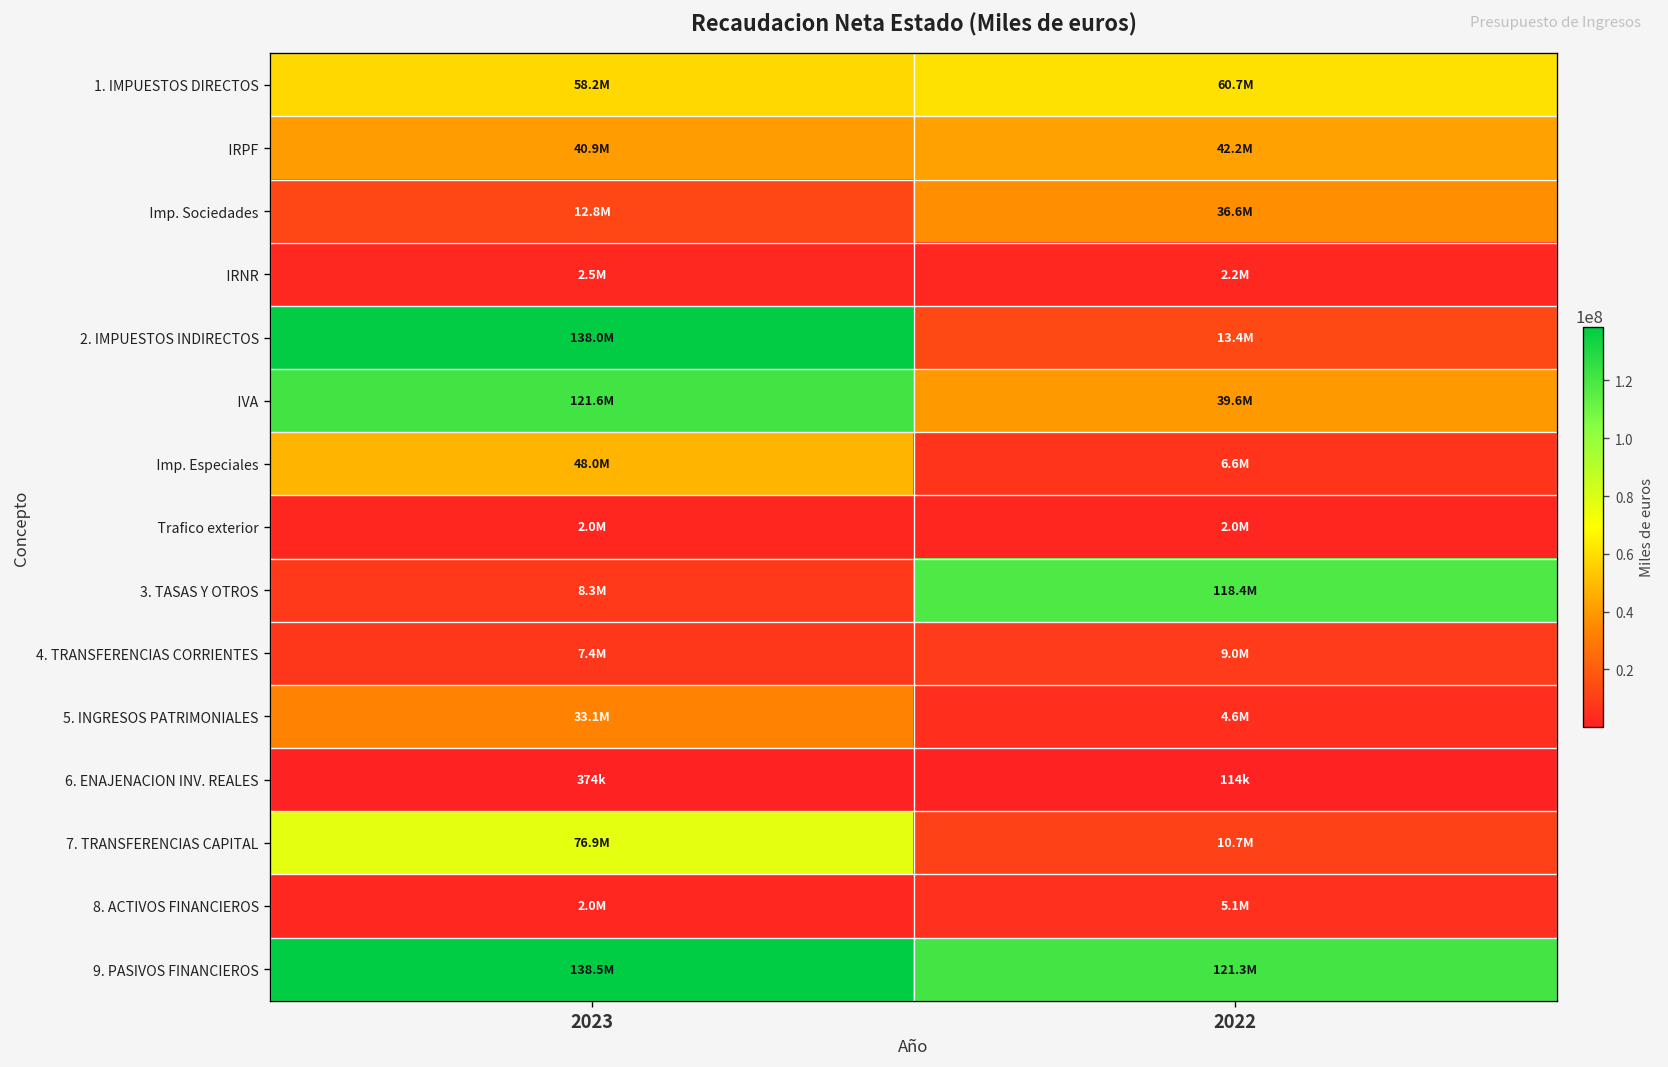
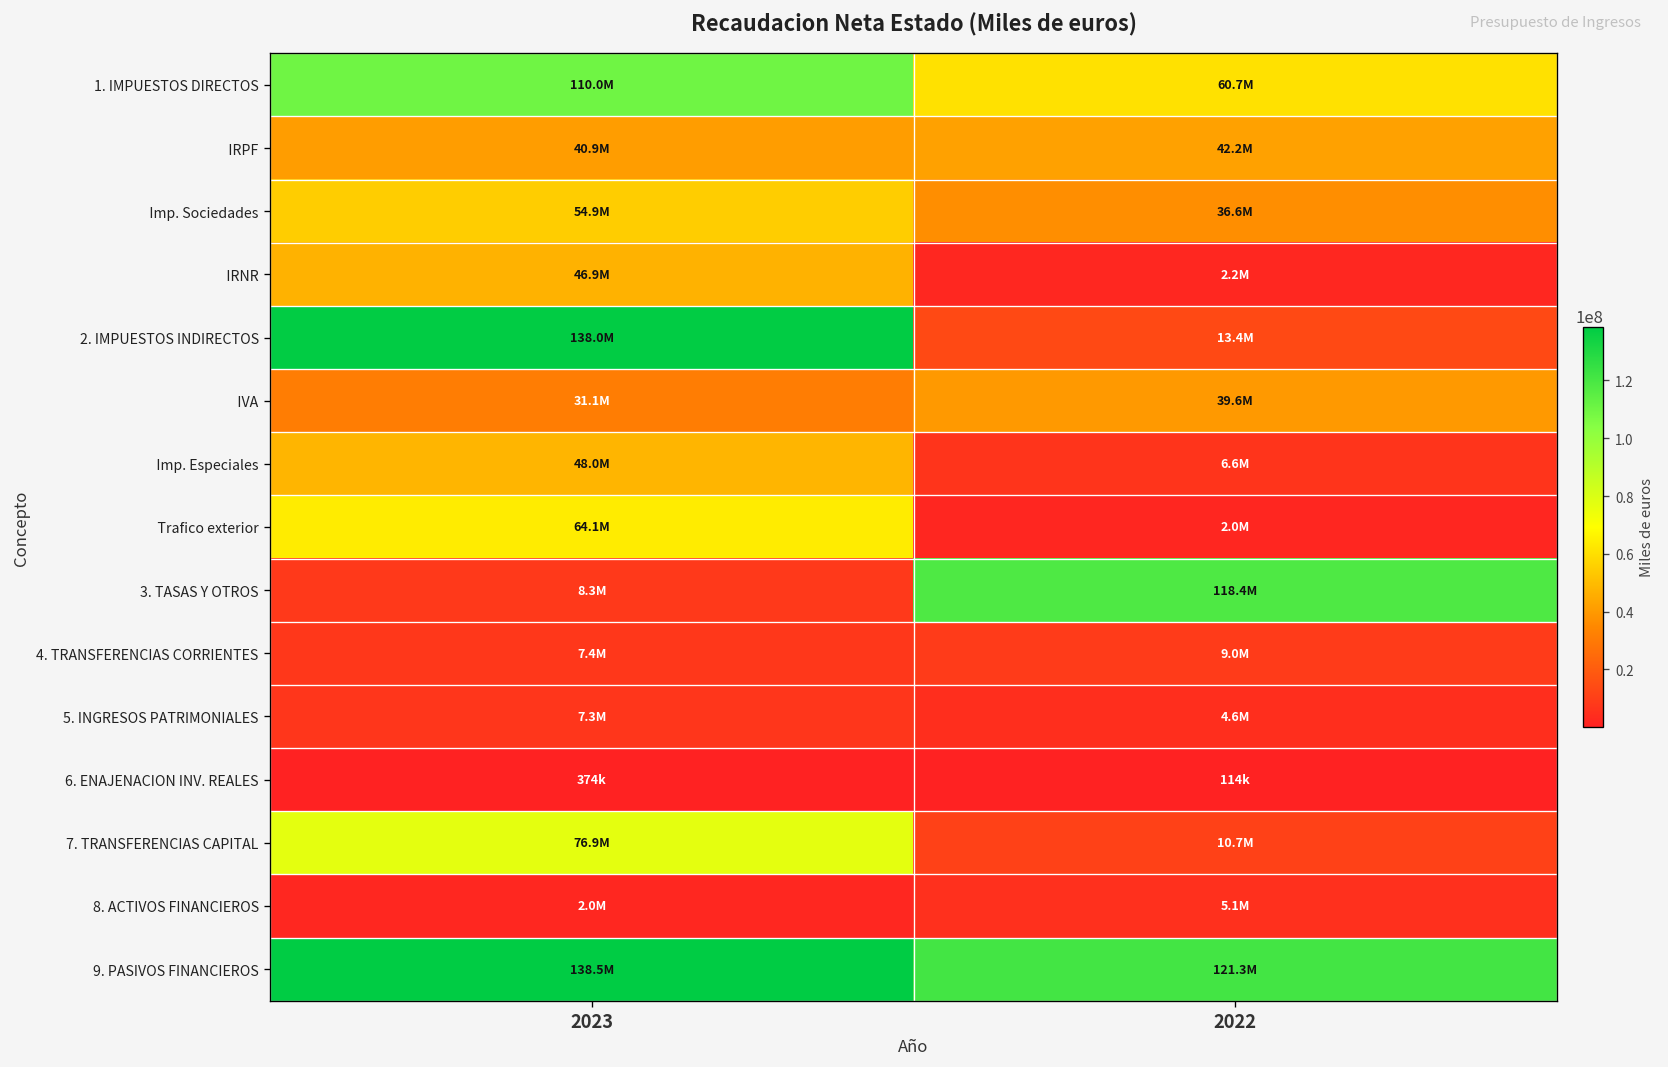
1. IMPUESTOS DIRECTOS, 2023: 58.2M -> 110.0M
Imp. Sociedades, 2023: 12.8M -> 54.9M
IRNR, 2023: 2.5M -> 46.9M
IVA, 2023: 121.6M -> 31.1M
Trafico exterior, 2023: 2.0M -> 64.1M
5. INGRESOS PATRIMONIALES, 2023: 33.1M -> 7.3M
